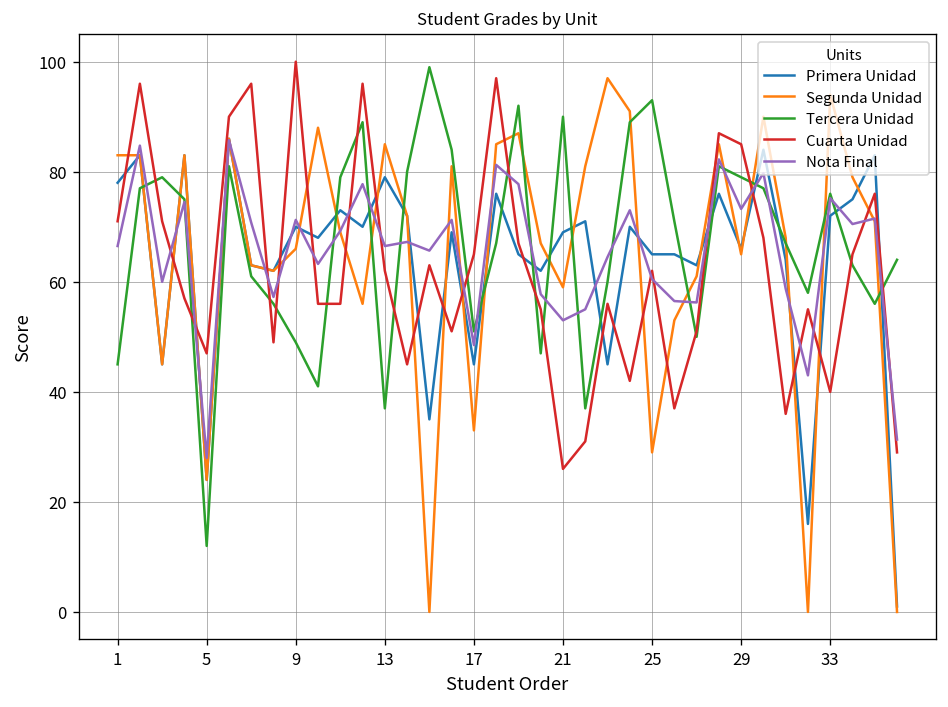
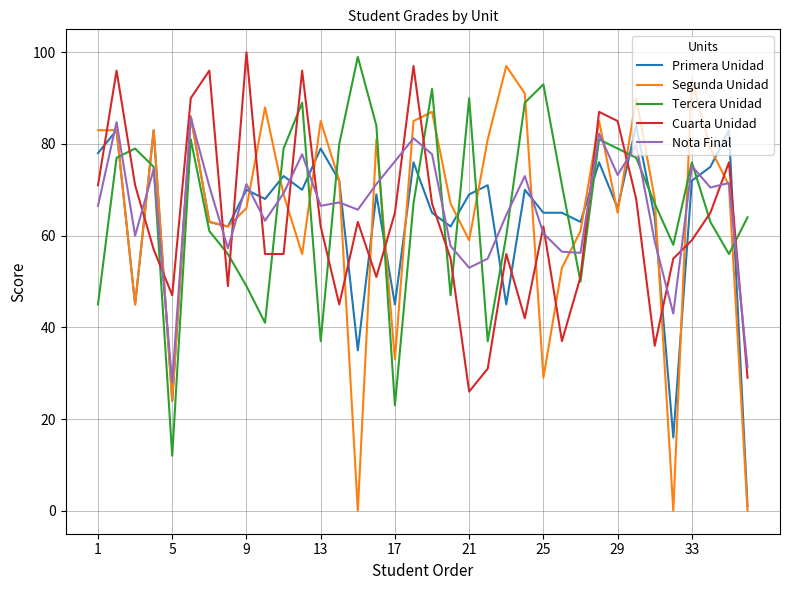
Tercera Unidad, 17: 51 -> 23
Nota Final, 17: 49 -> 76
Cuarta Unidad, 33: 40 -> 59
